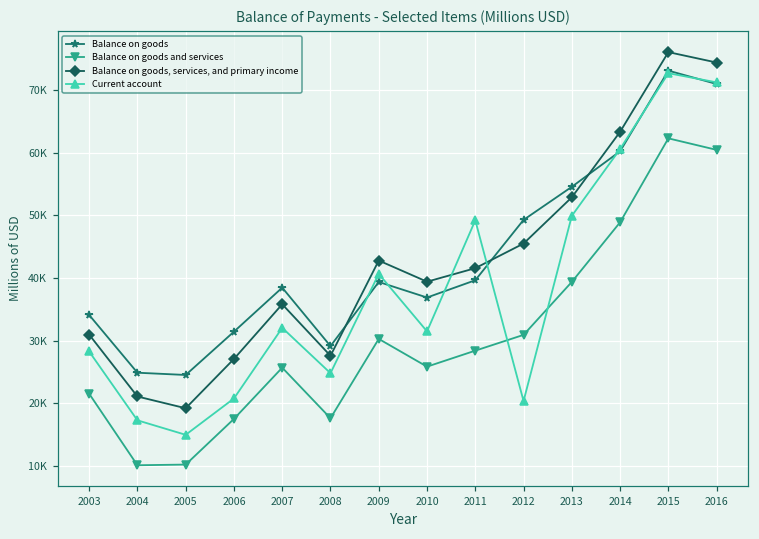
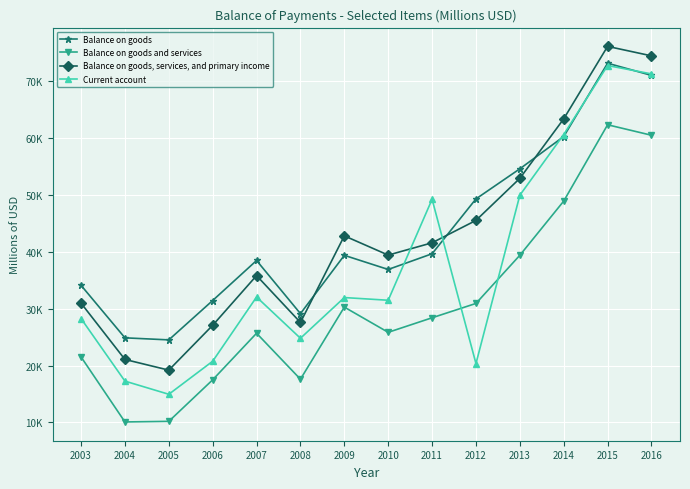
Current account, 2009: 41000 -> 32000
